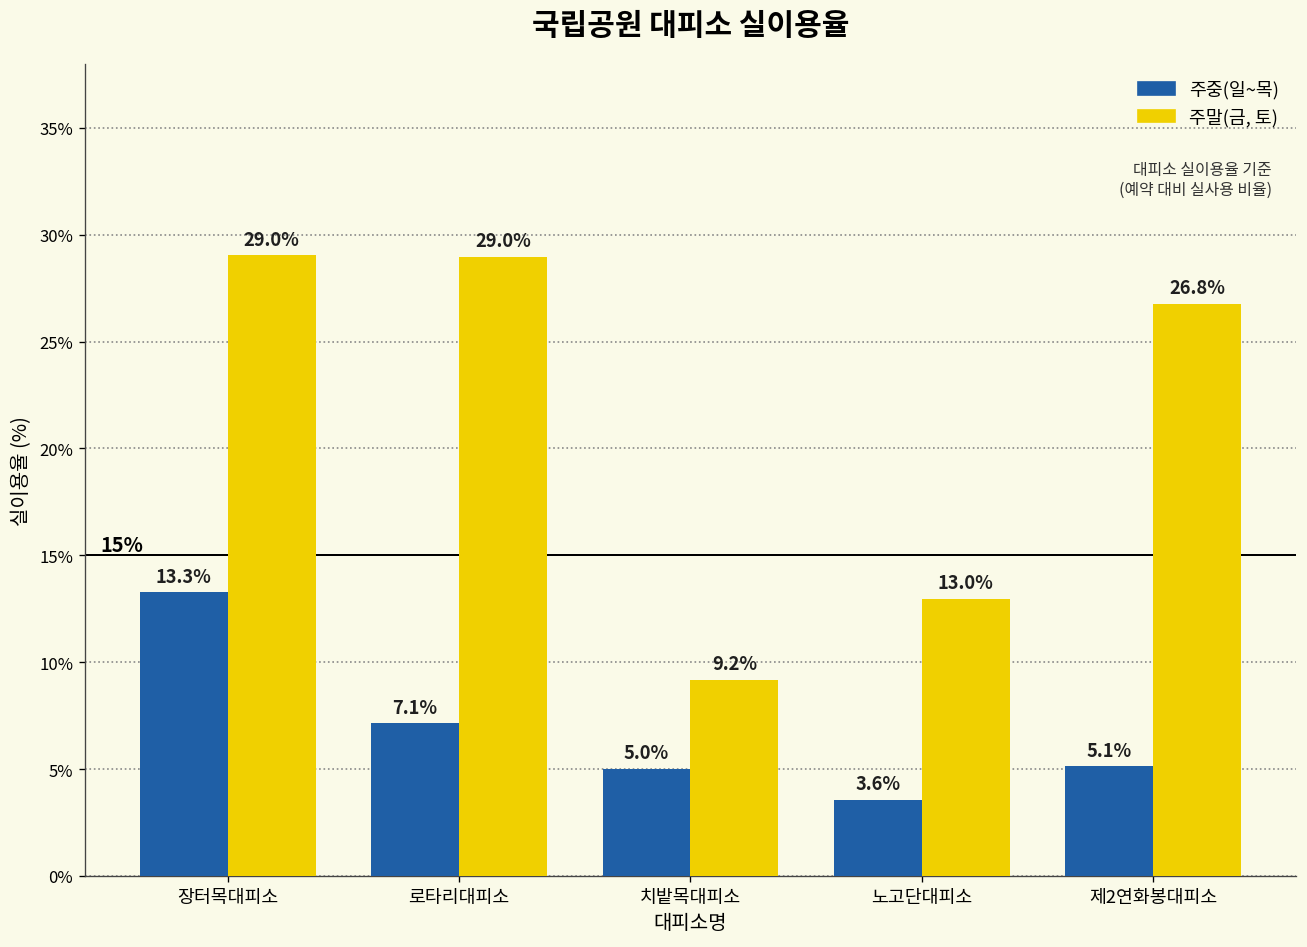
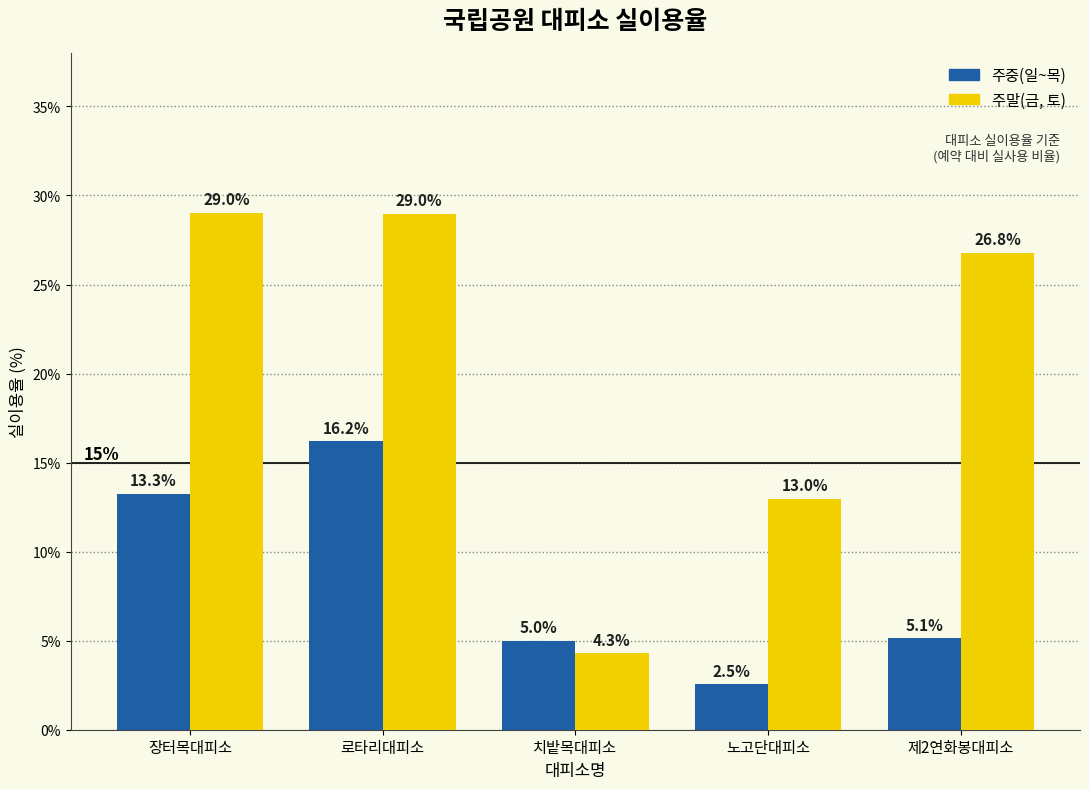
주중(일~목), 로타리대피소: 7.1% -> 16.2%
주말(금, 토), 치밭목대피소: 9.2% -> 4.3%
주중(일~목), 노고단대피소: 3.6% -> 2.5%
